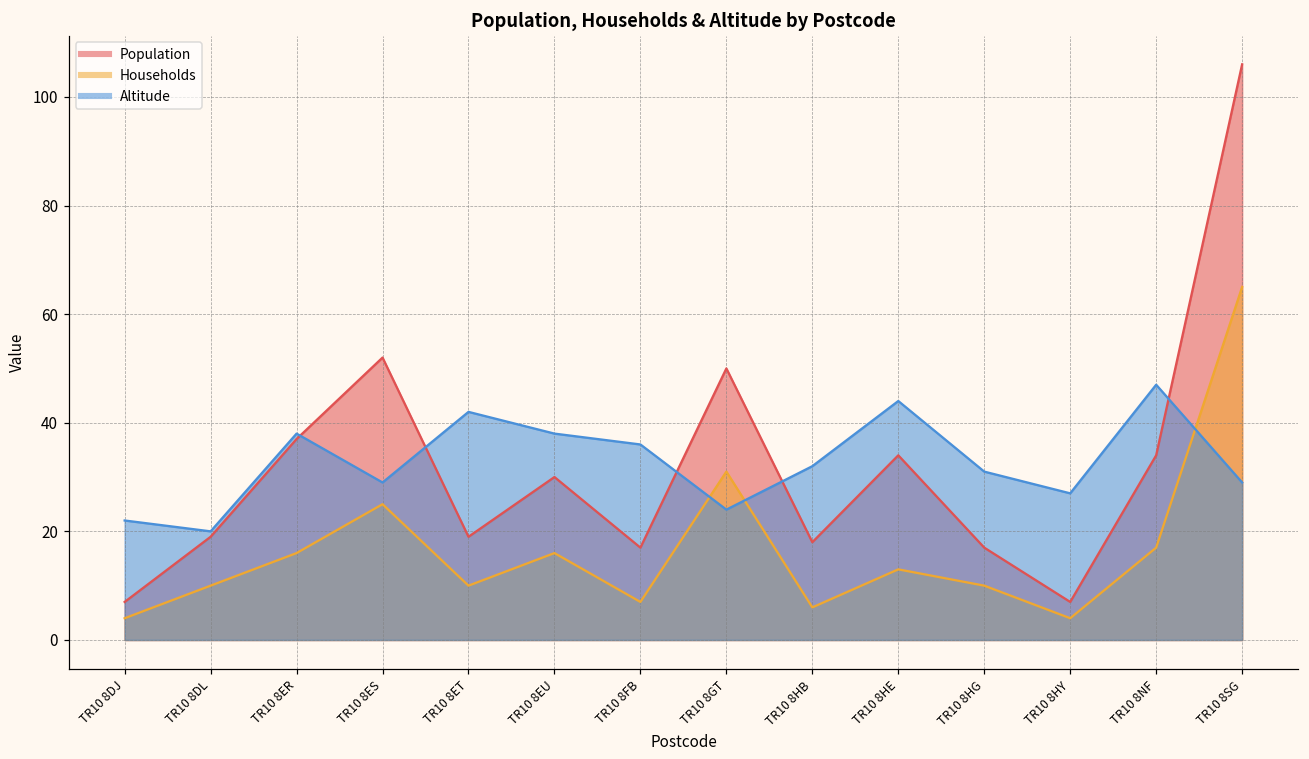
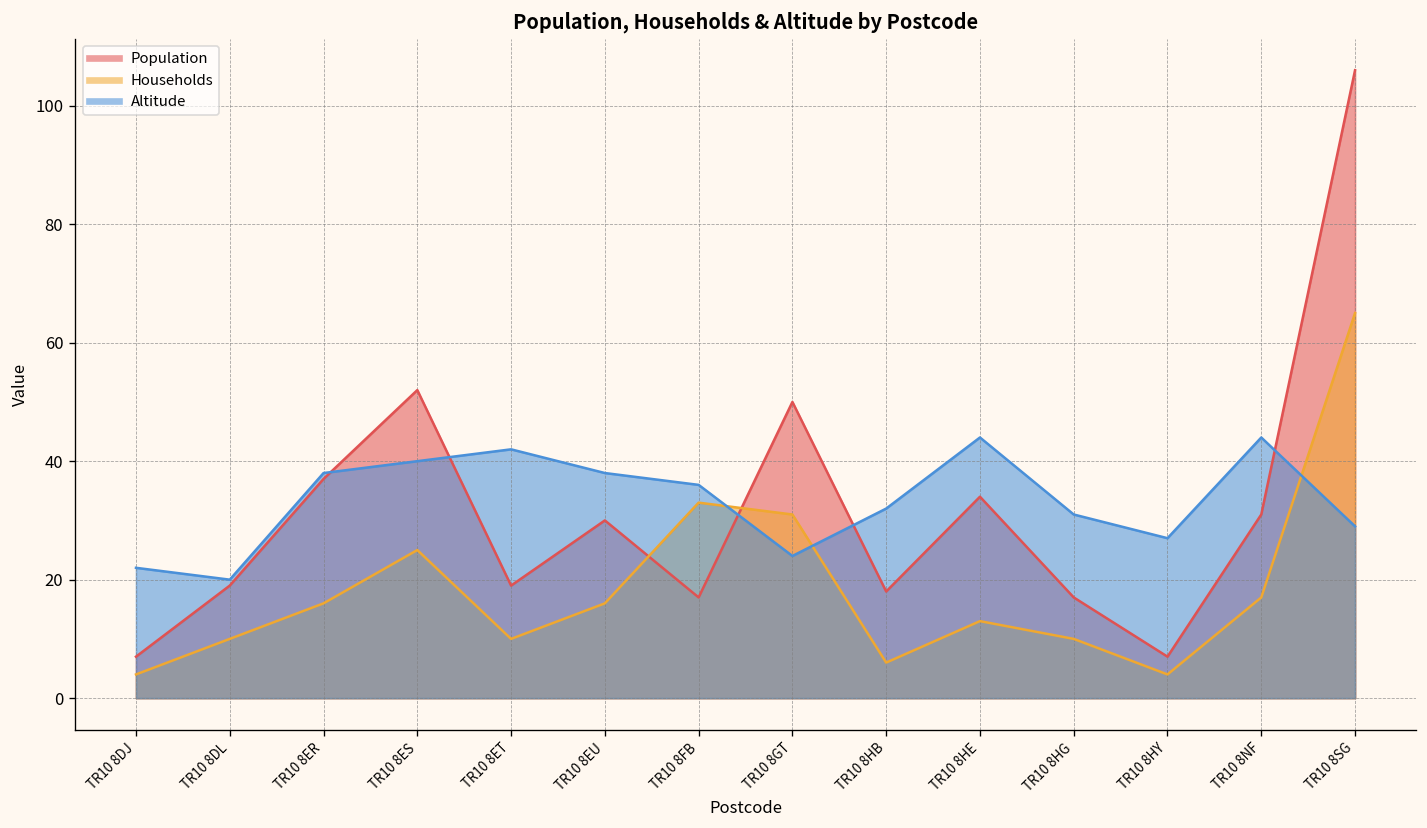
Altitude, TR10 8ES: 29 -> 40
Households, TR10 8FB: 7 -> 33
Population, TR10 8NF: 34 -> 31
Altitude, TR10 8NF: 47 -> 44
